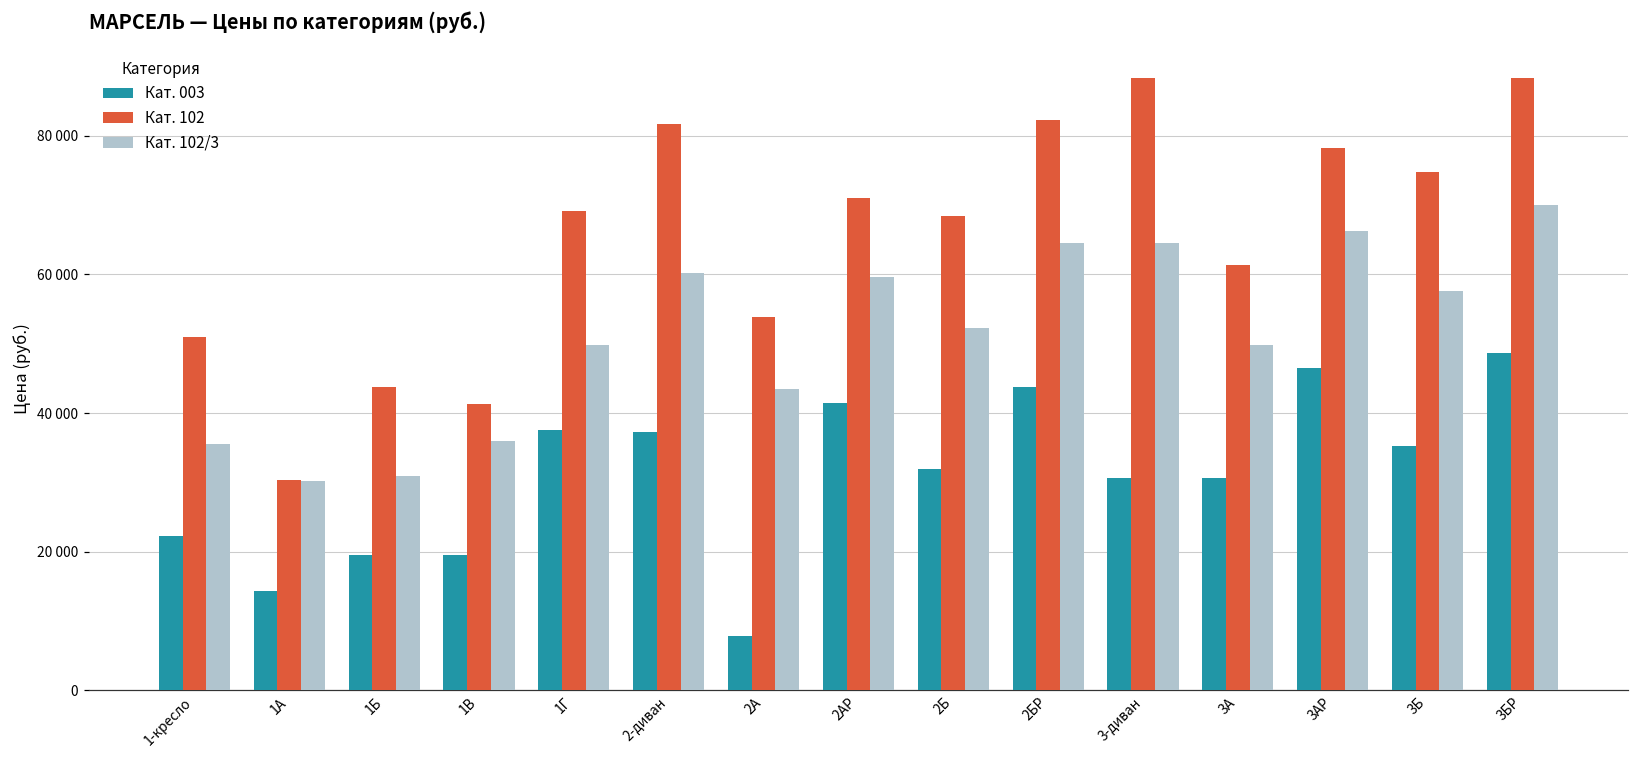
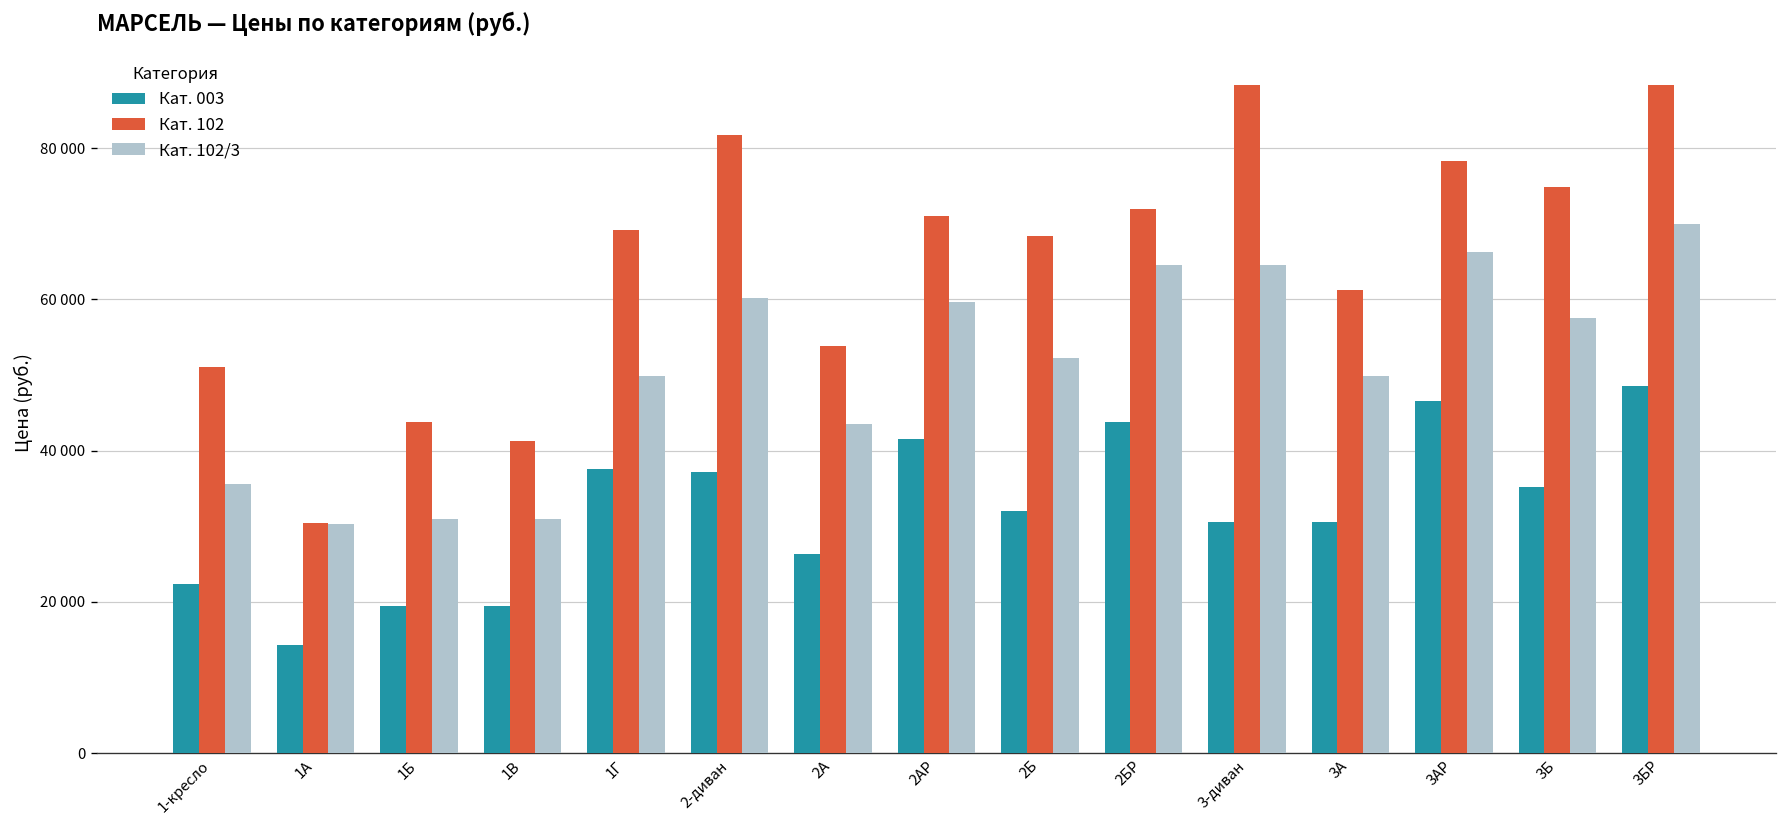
Кат. 102/3, 1В: 36000 -> 31000
Кат. 003, 2А: 8000 -> 26000
Кат. 102, 2БР: 82000 -> 72000
